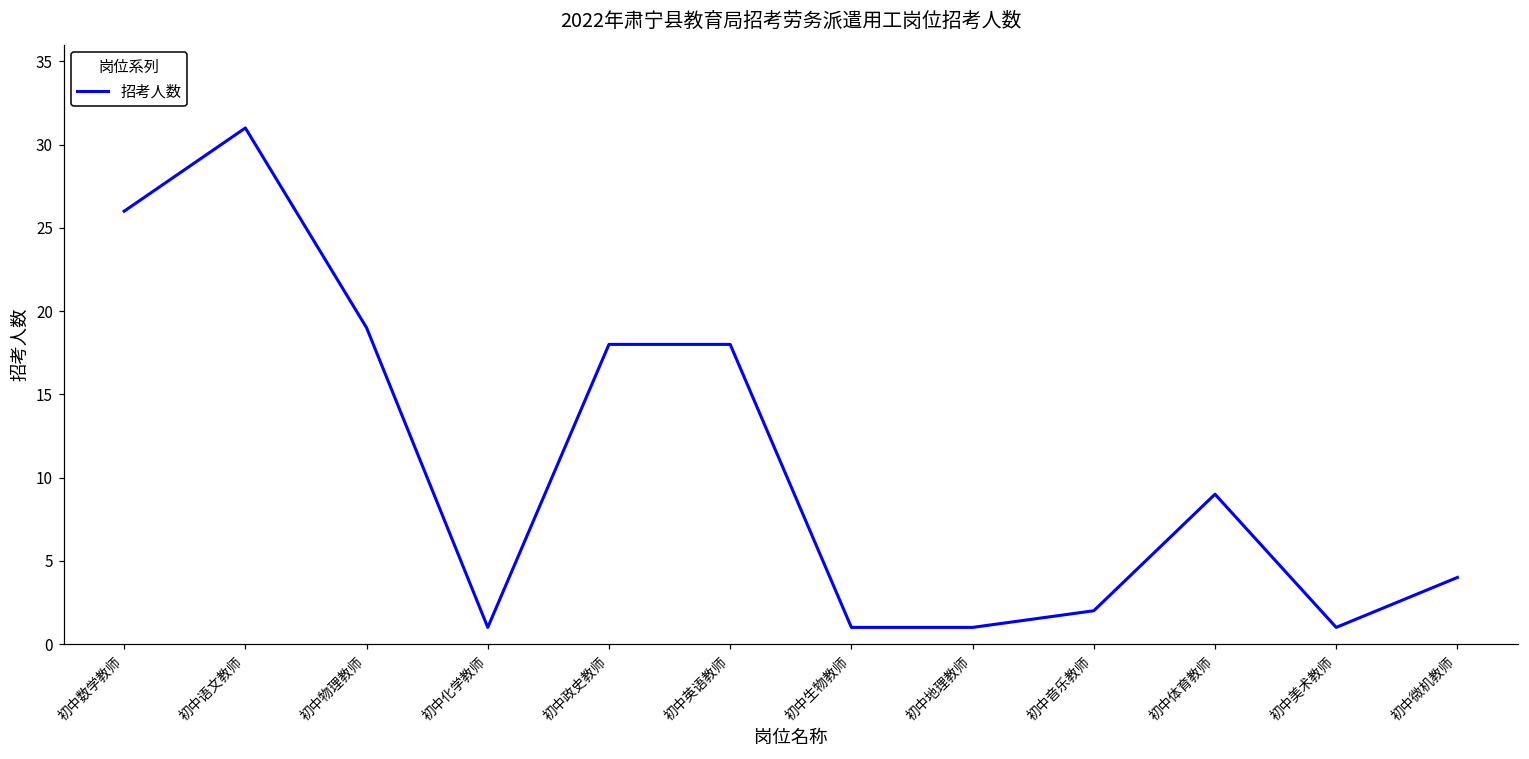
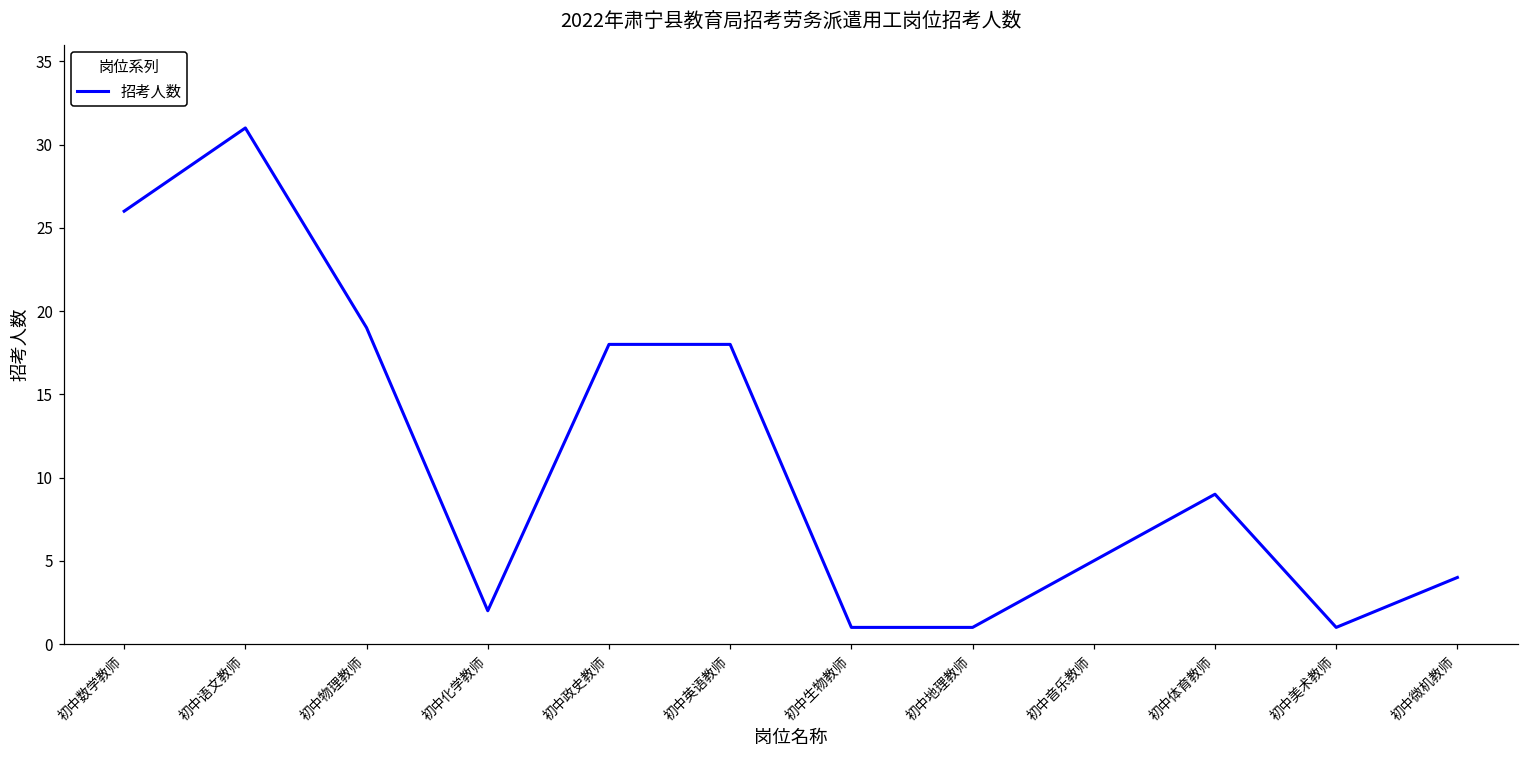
初中化学教师: 1 -> 2
初中音乐教师: 2 -> 5
